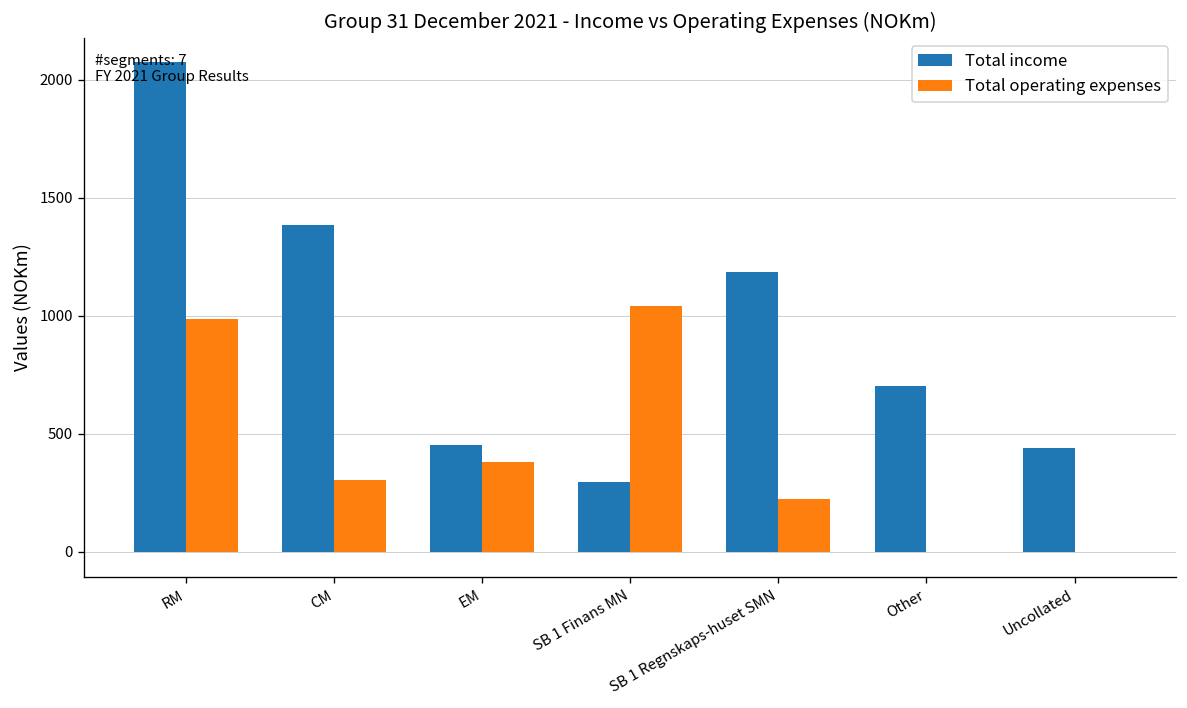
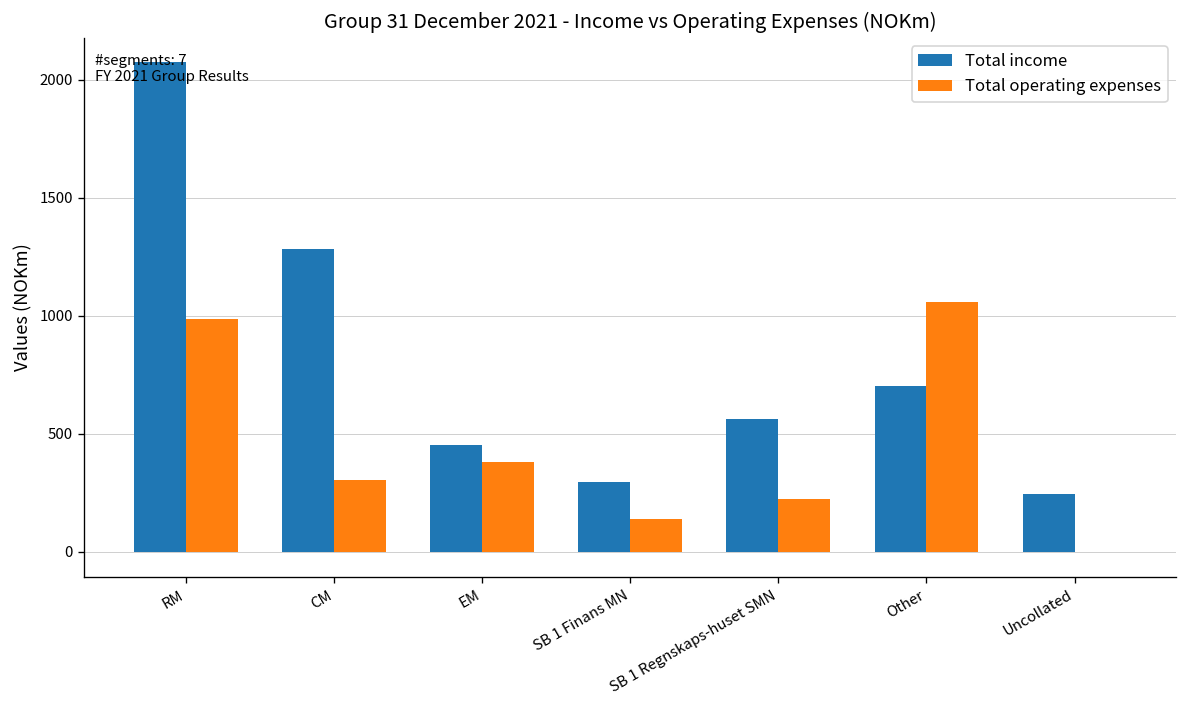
Total income, CM: 1390 -> 1280
Total operating expenses, SB 1 Finans MN: 1040 -> 140
Total income, SB 1 Regnskaps-huset SMN: 1190 -> 560
Total operating expenses, Other: 0 -> 1060
Total income, Uncollated: 440 -> 250
